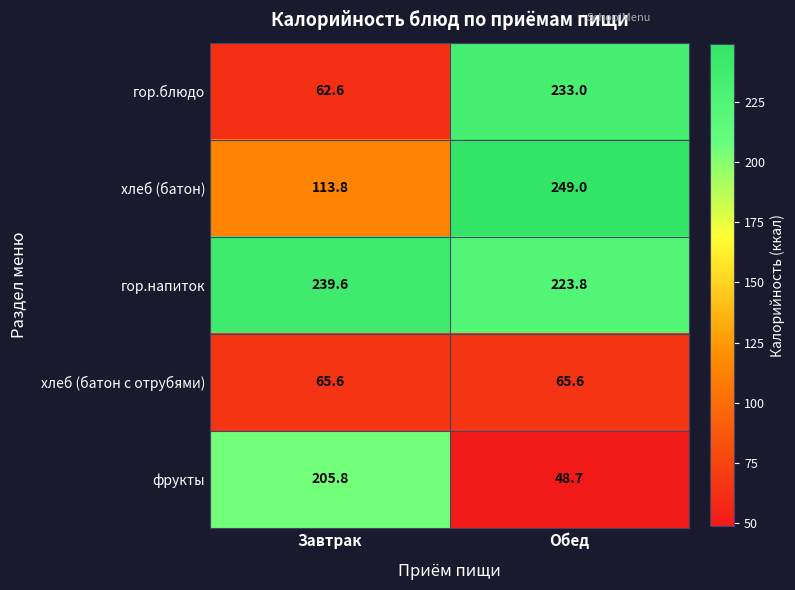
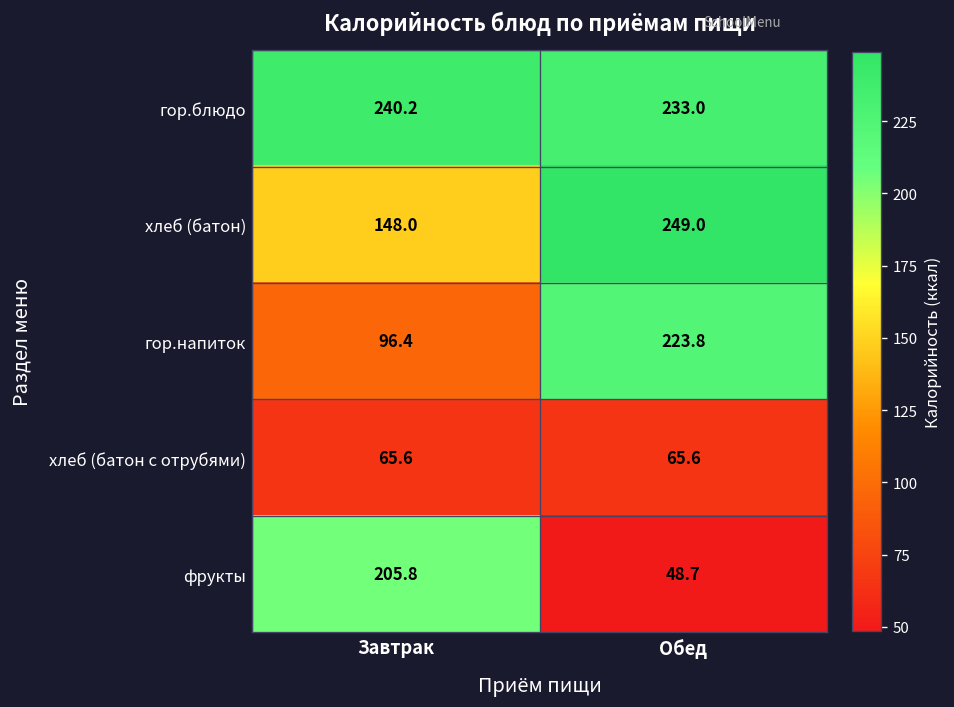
гор.блюдо, Завтрак: 62.6 -> 240.2
хлеб (батон), Завтрак: 113.8 -> 148.0
гор.напиток, Завтрак: 239.6 -> 96.4
